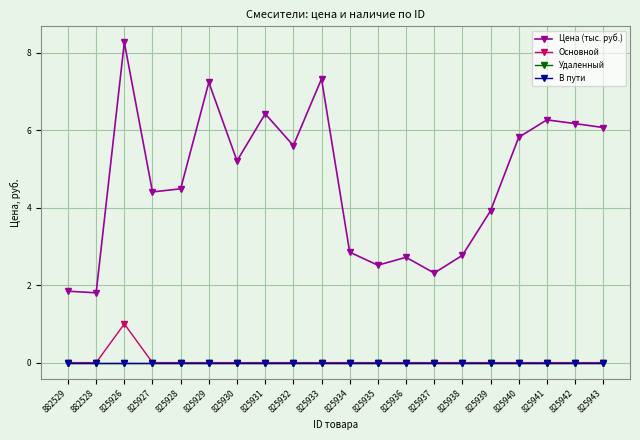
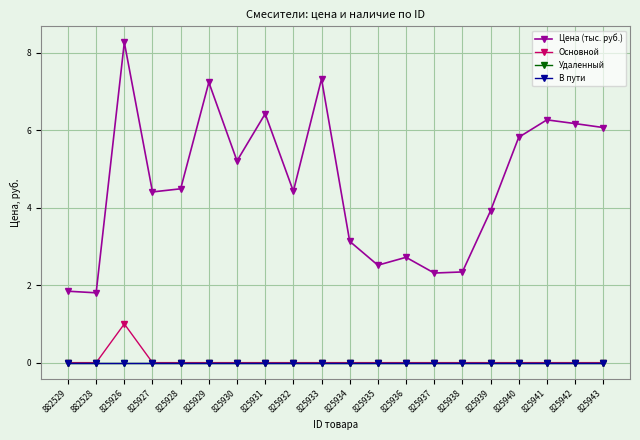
Цена (тыс. руб.), 825932: 5.6 -> 4.4
Цена (тыс. руб.), 825934: 2.9 -> 3.1
Цена (тыс. руб.), 825938: 2.8 -> 2.3
